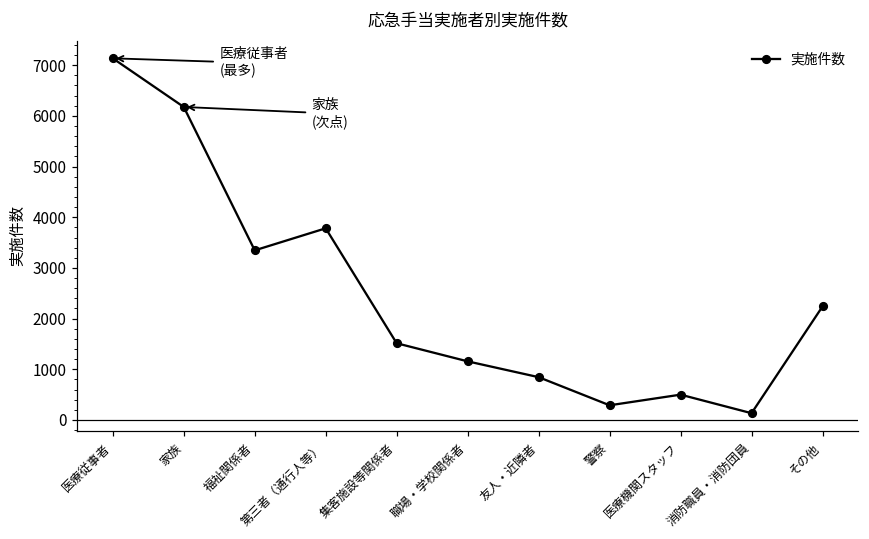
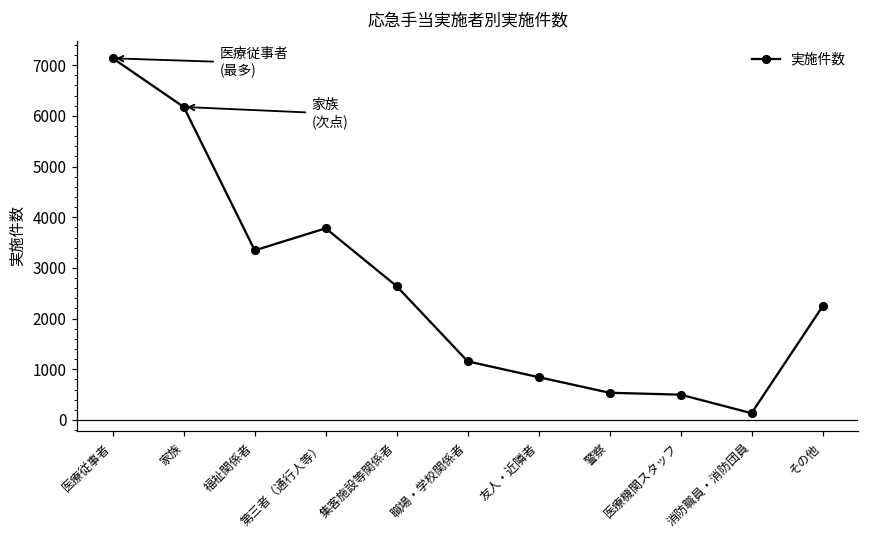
集客施設等関係者: 1500 -> 2600
警察: 300 -> 500
